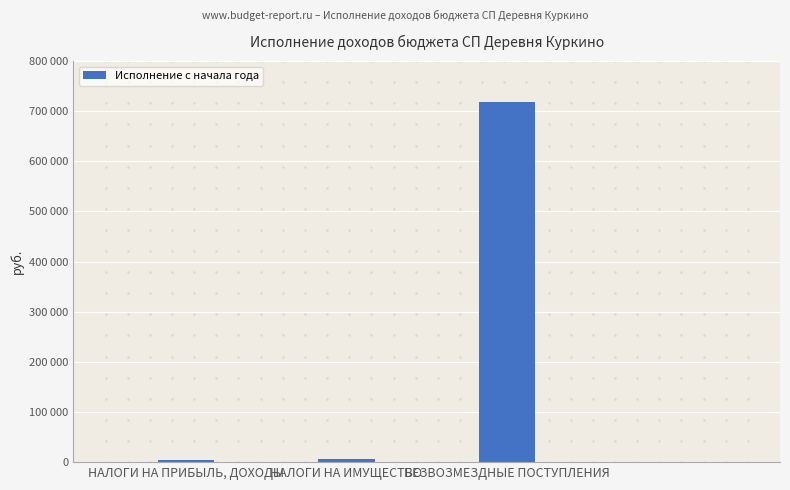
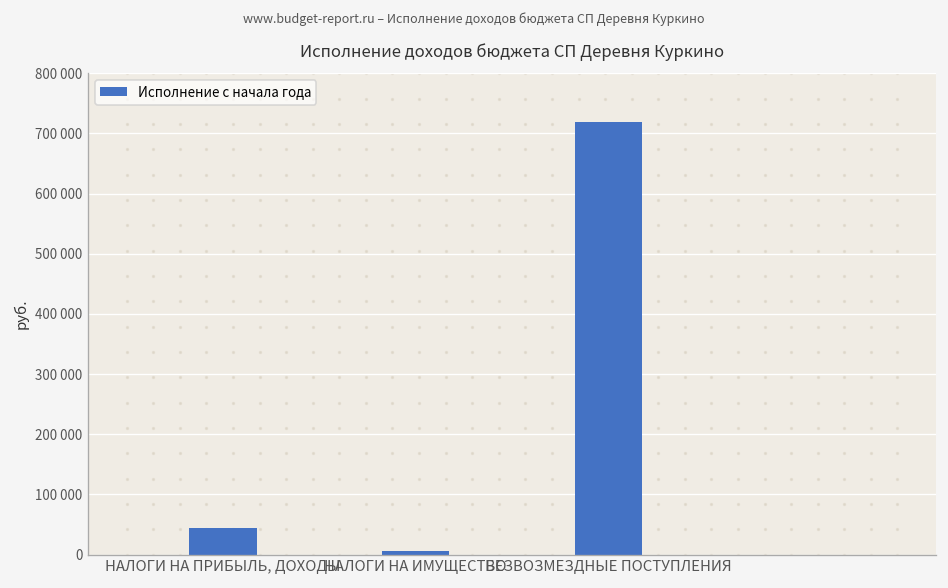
Исполнение с начала года, НАЛОГИ НА ПРИБЫЛЬ, ДОХОДЫ: 0 -> 40000
